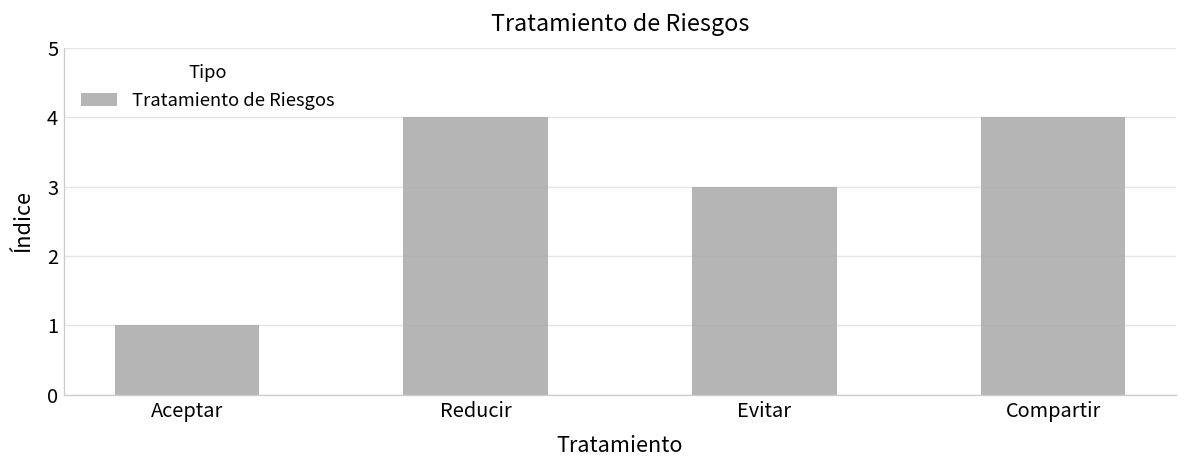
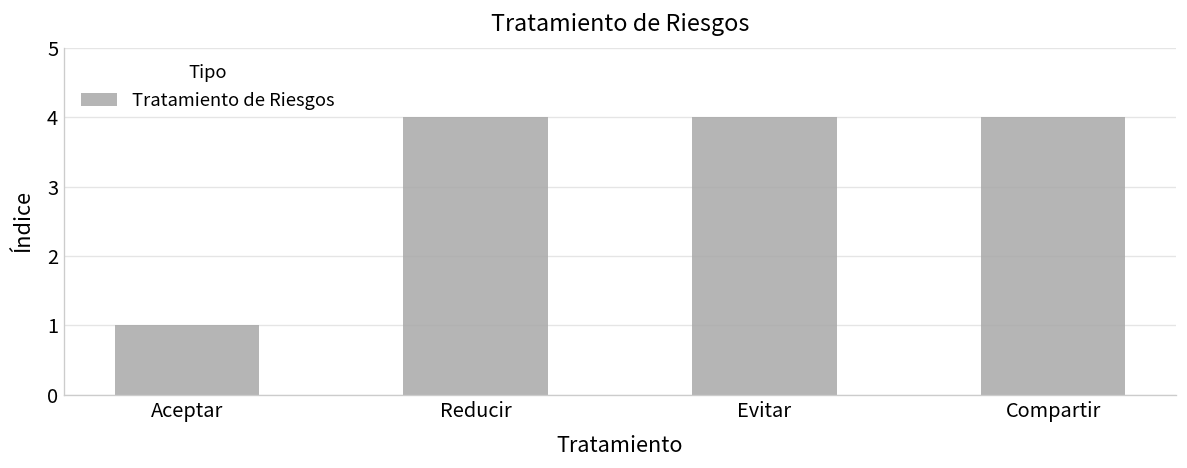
Evitar: 3 -> 4
